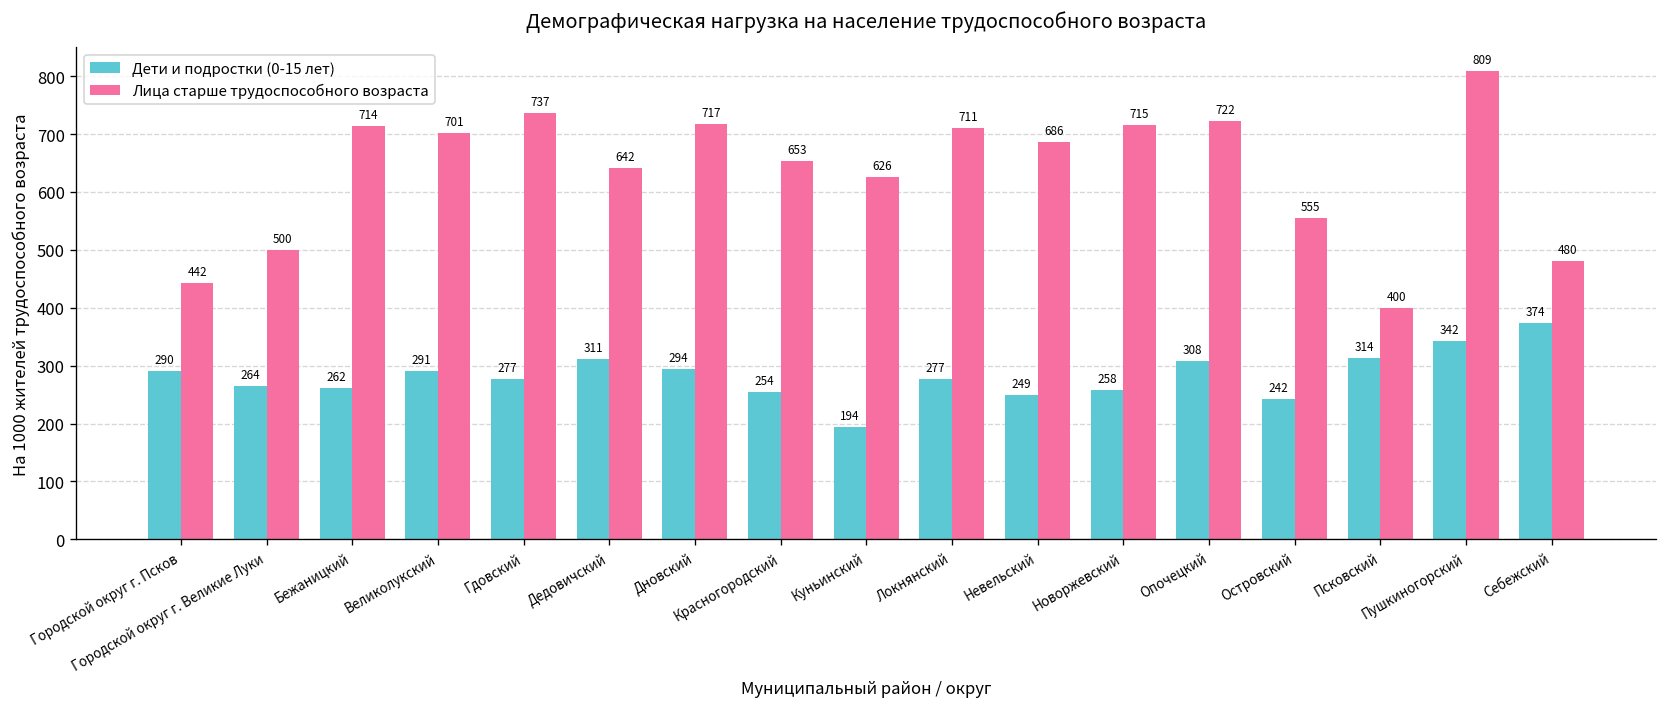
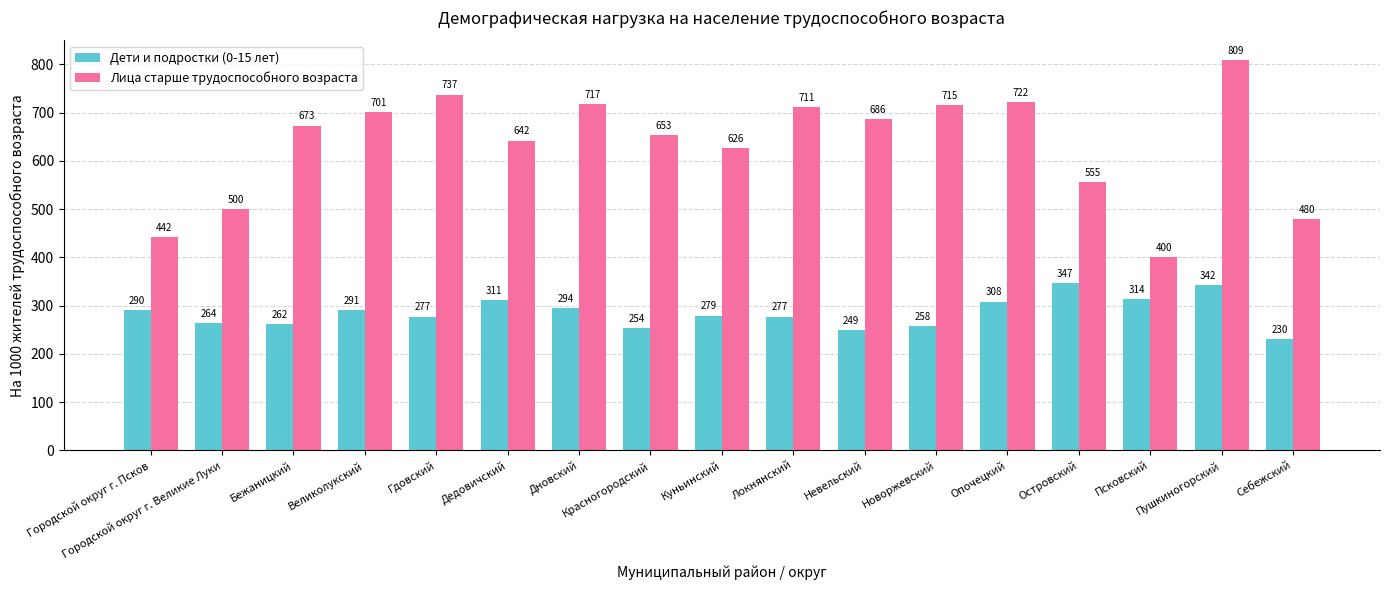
Лица старше трудоспособного возраста, Бежаницкий: 714 -> 673
Дети и подростки (0-15 лет), Куньинский: 194 -> 279
Дети и подростки (0-15 лет), Островский: 242 -> 347
Дети и подростки (0-15 лет), Себежский: 374 -> 230
